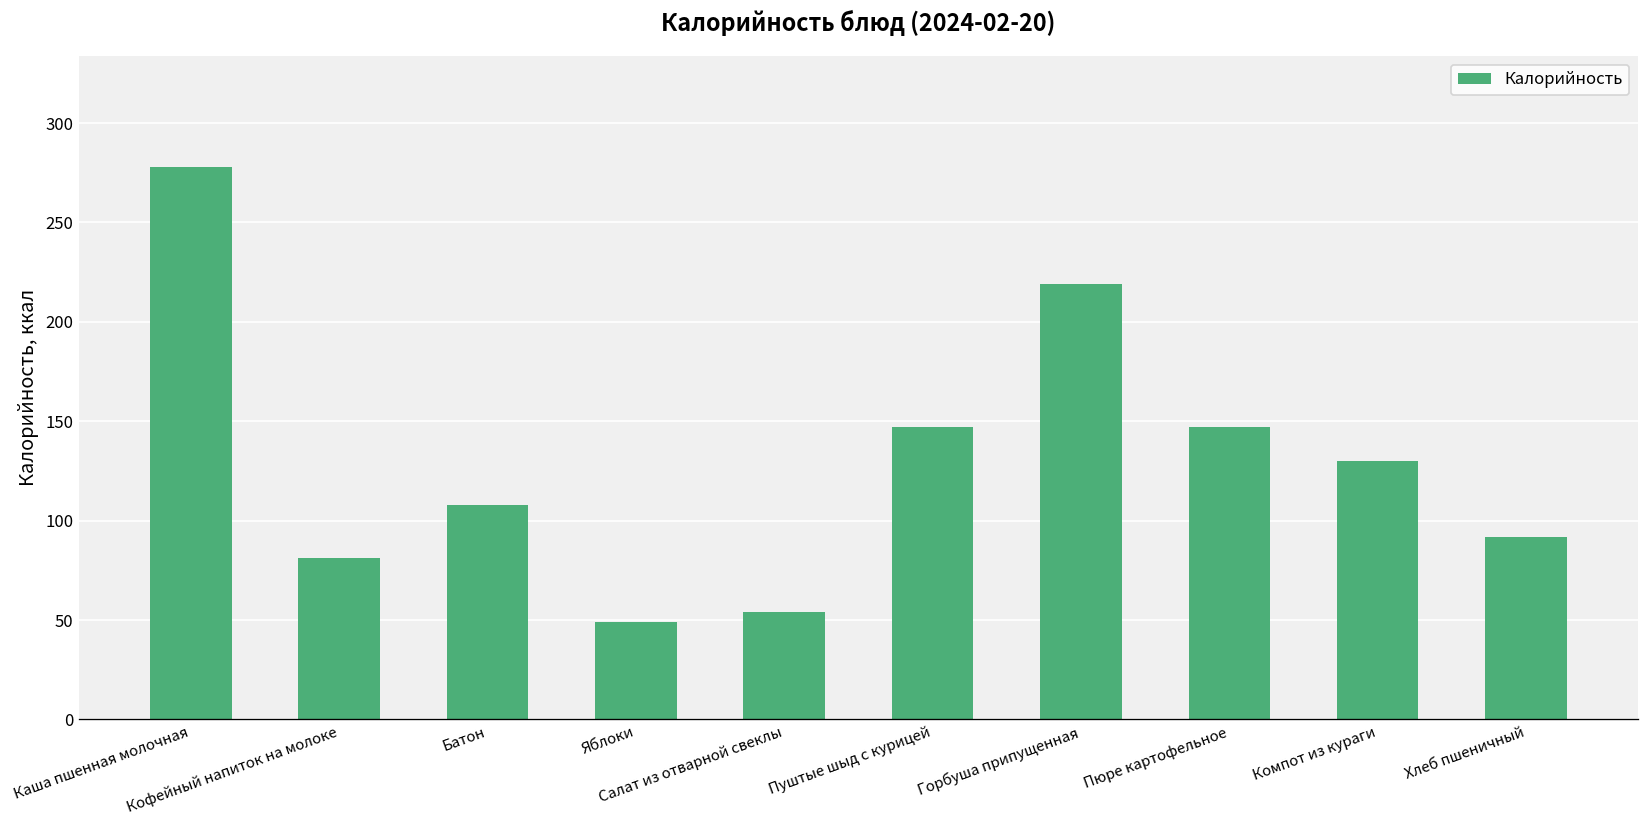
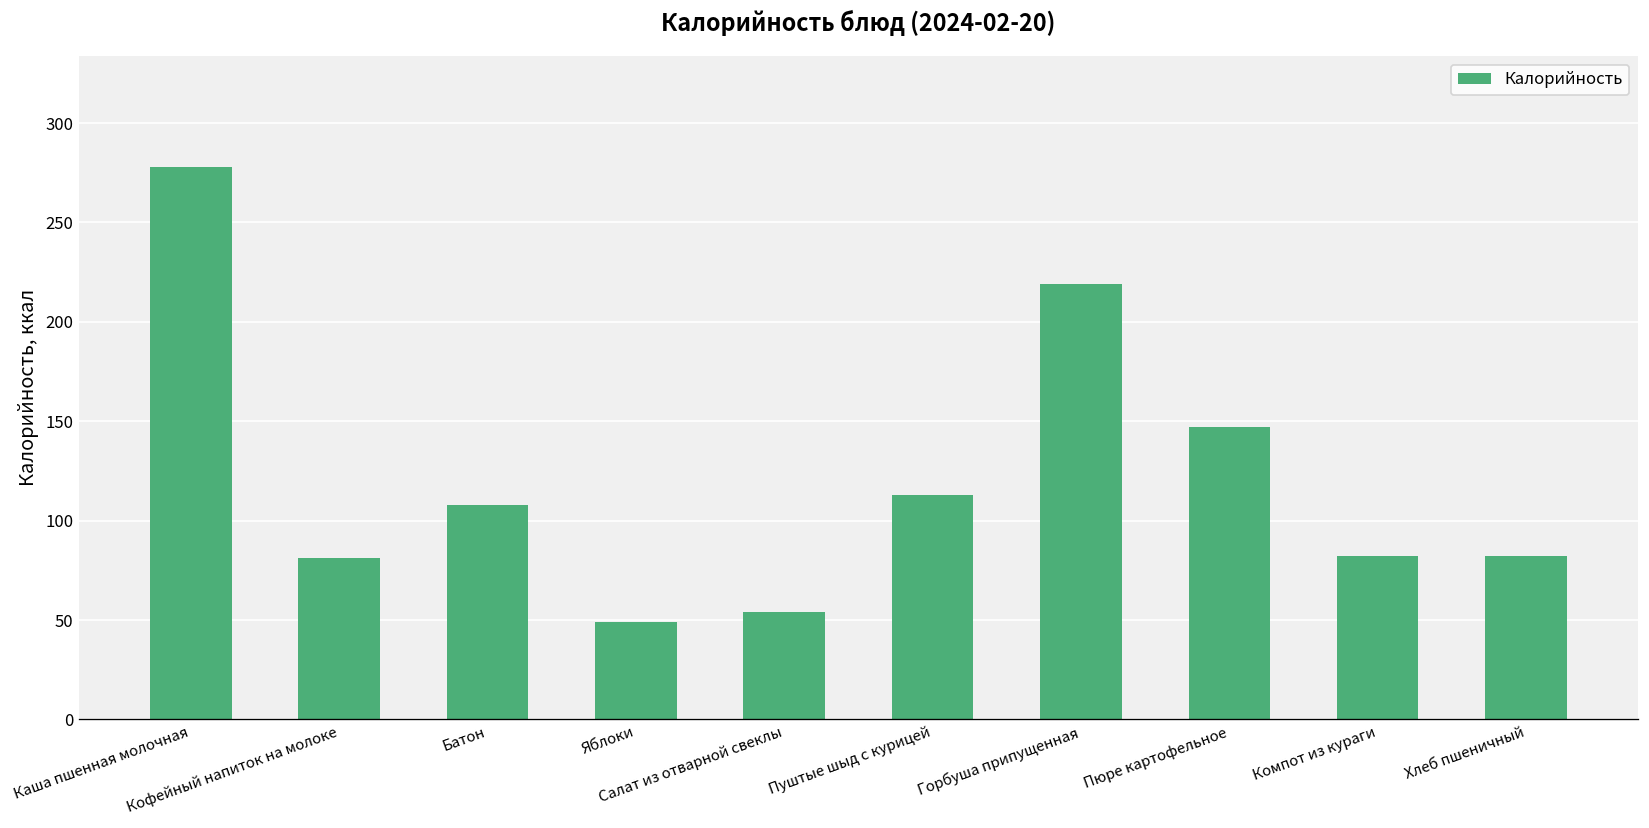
Пуштые шыд с курицей: 147 -> 113
Компот из кураги: 130 -> 82
Хлеб пшеничный: 92 -> 82
